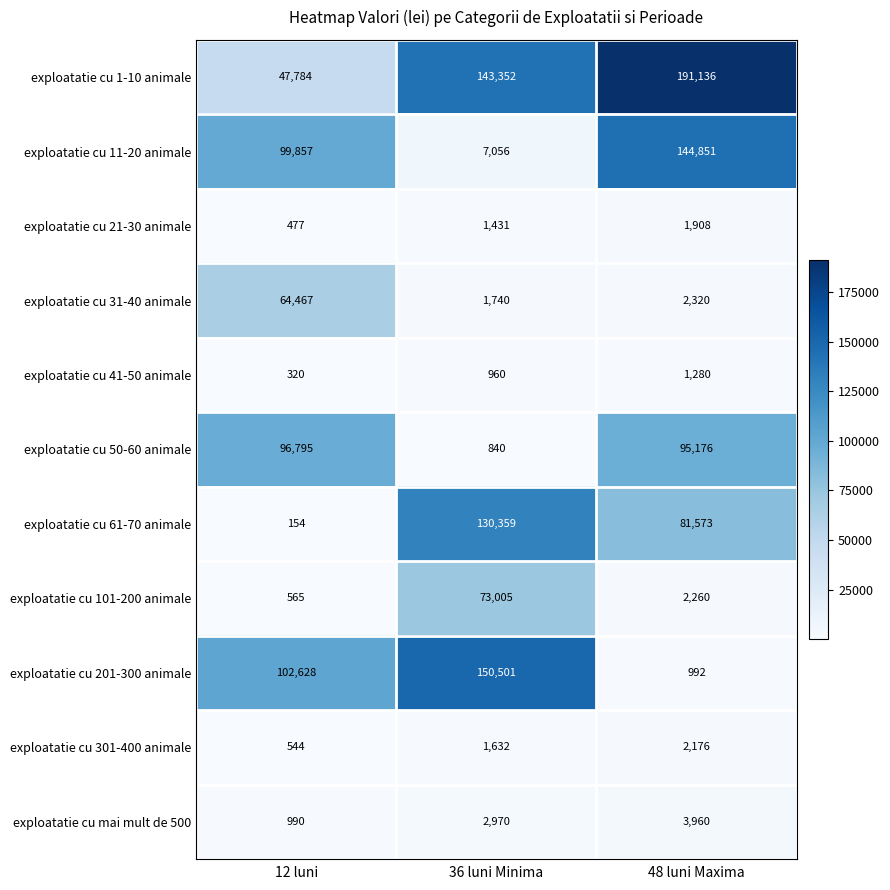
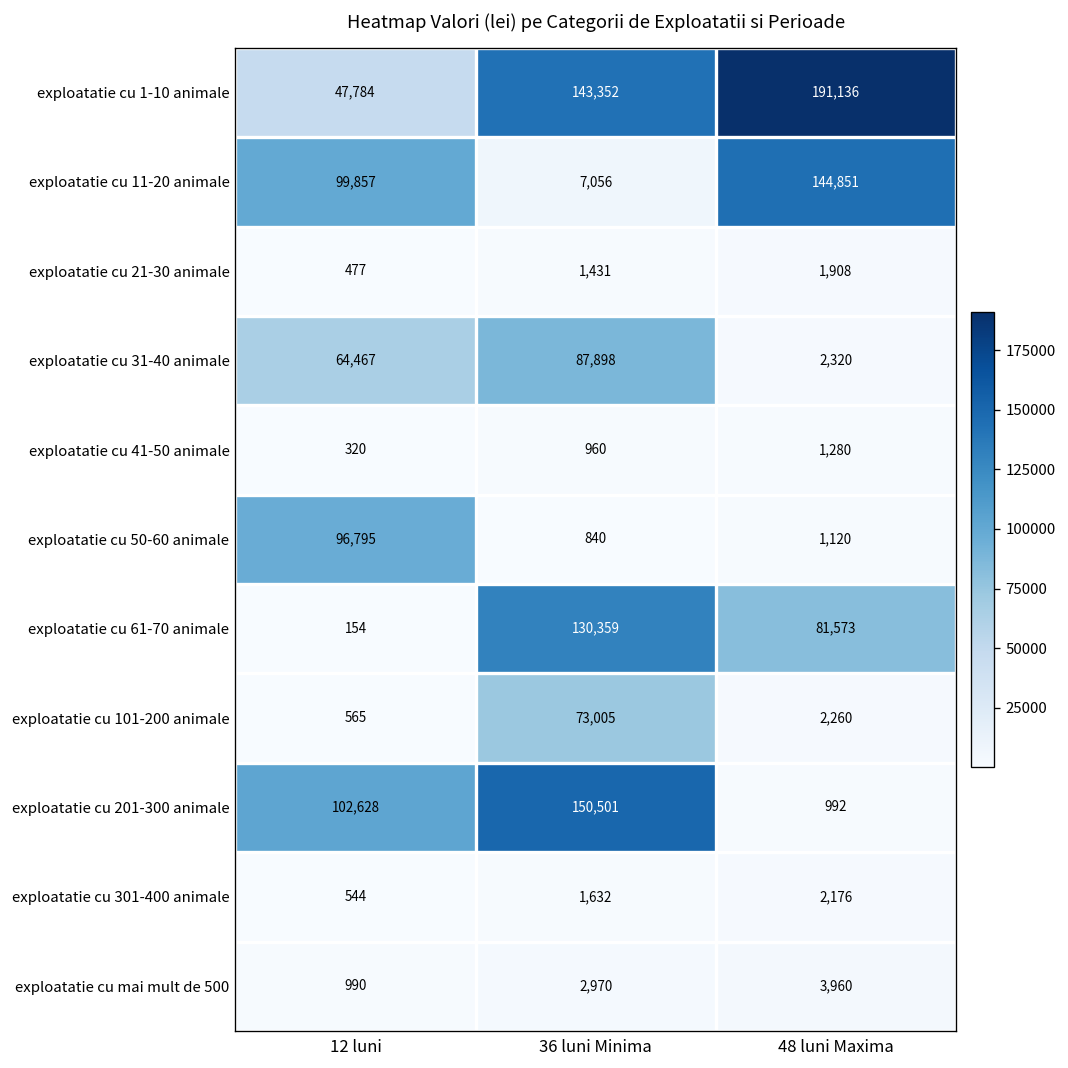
exploatatie cu 31-40 animale, 36 luni Minima: 1,740 -> 87,898
exploatatie cu 50-60 animale, 48 luni Maxima: 95,176 -> 1,120
